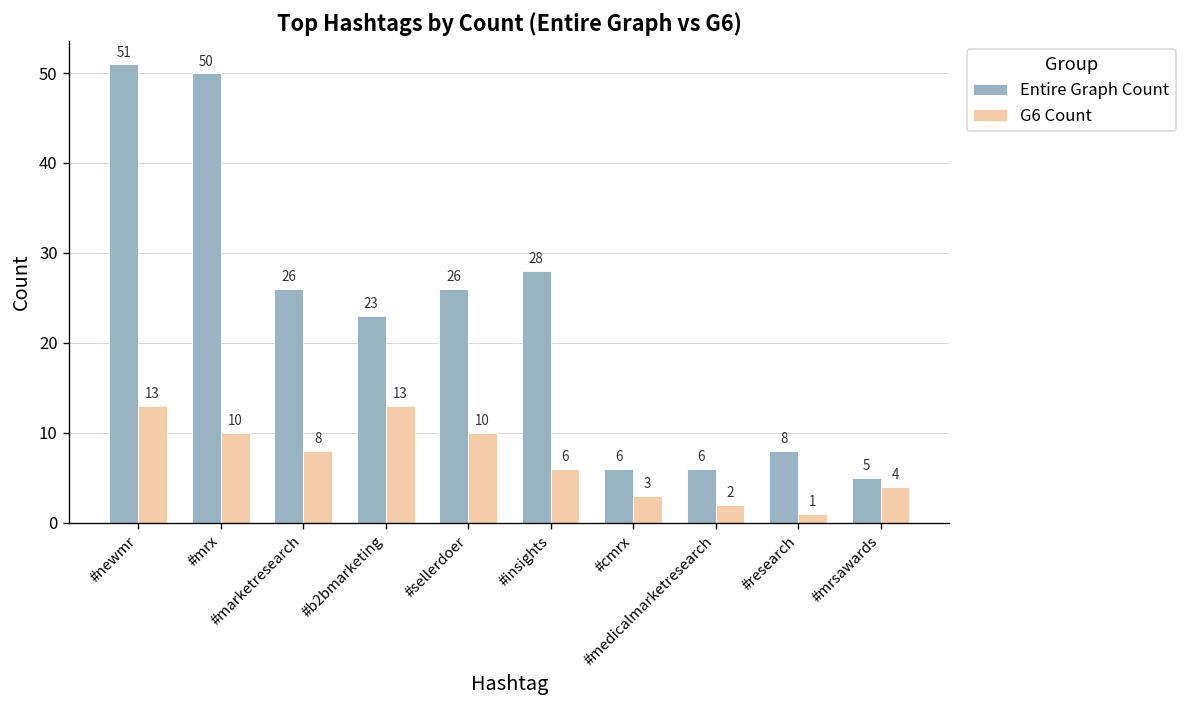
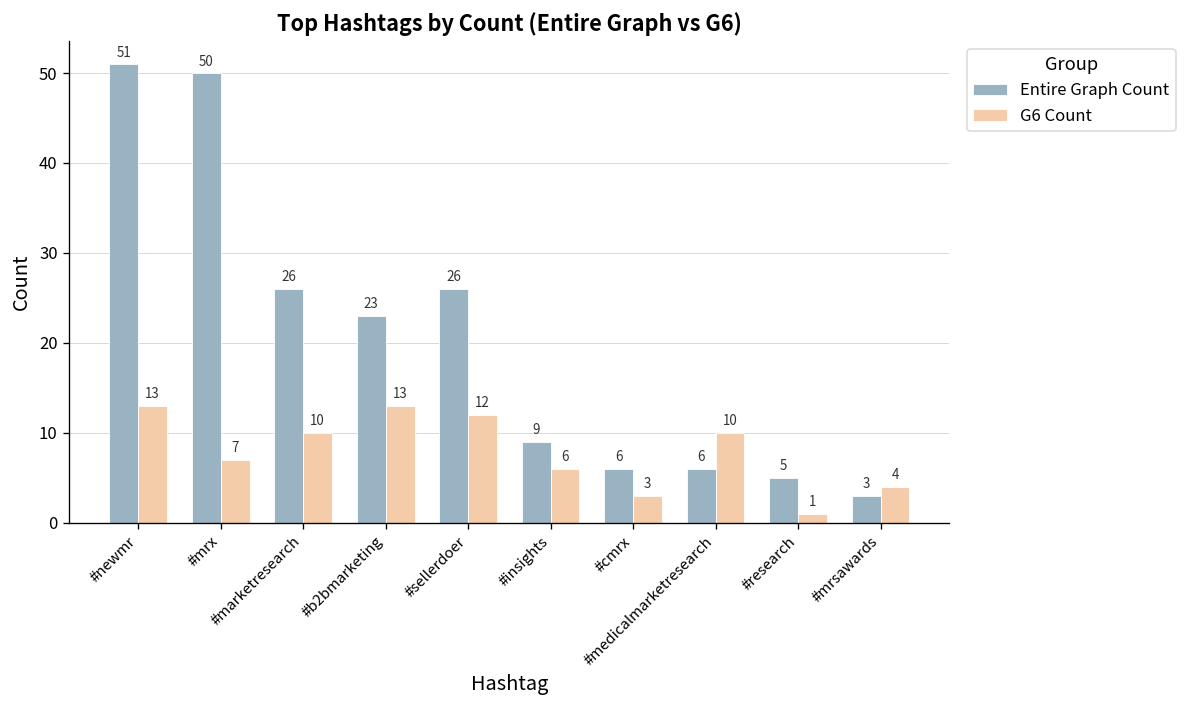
G6 Count, #mrx: 10 -> 7
G6 Count, #marketresearch: 8 -> 10
G6 Count, #sellerdoer: 10 -> 12
Entire Graph Count, #insights: 28 -> 9
G6 Count, #medicalmarketresearch: 2 -> 10
Entire Graph Count, #research: 8 -> 5
Entire Graph Count, #mrsawards: 5 -> 3
